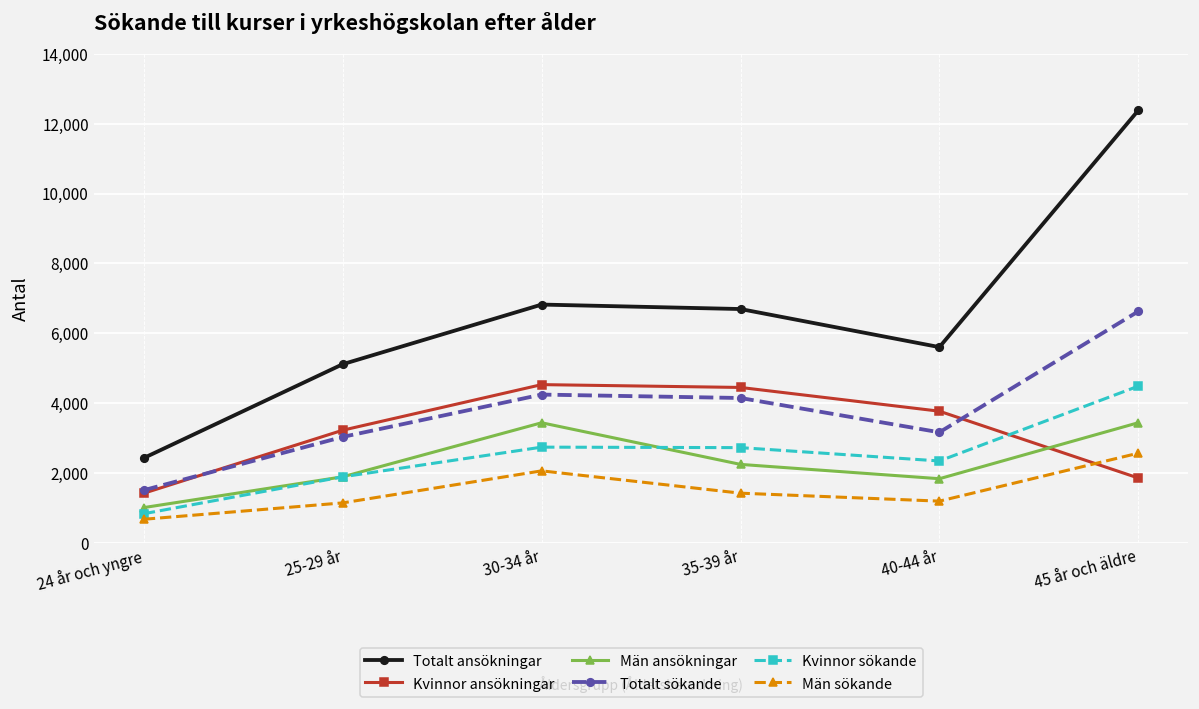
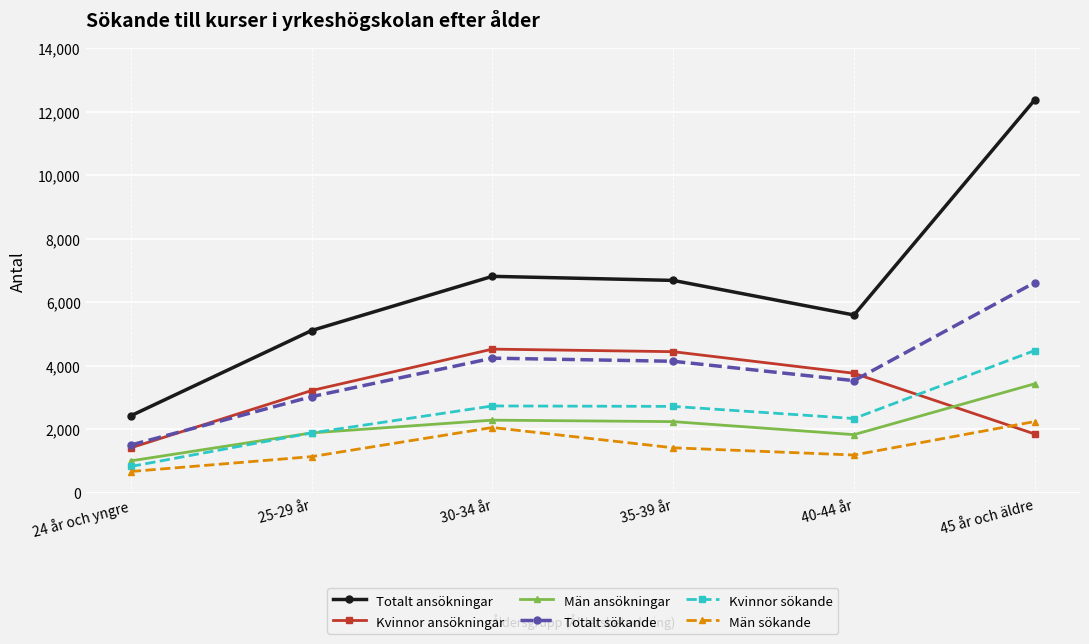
Män ansökningar, 30-34 år: 3,400 -> 2,300
Totalt sökande, 40-44 år: 3,200 -> 3,500
Män sökande, 45 år och äldre: 2,600 -> 2,200
